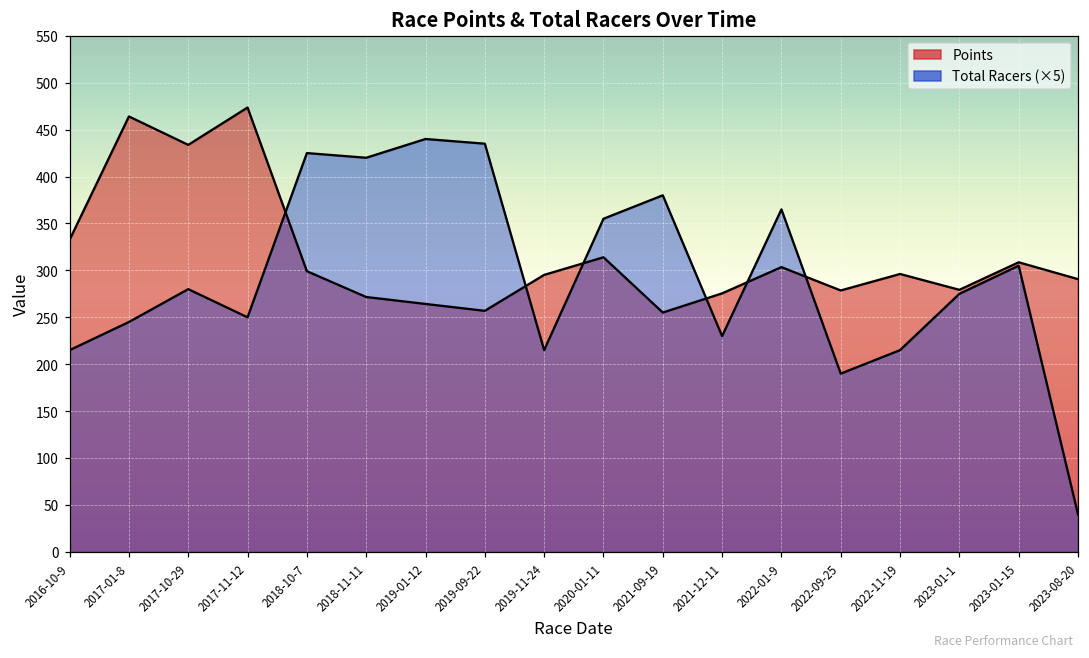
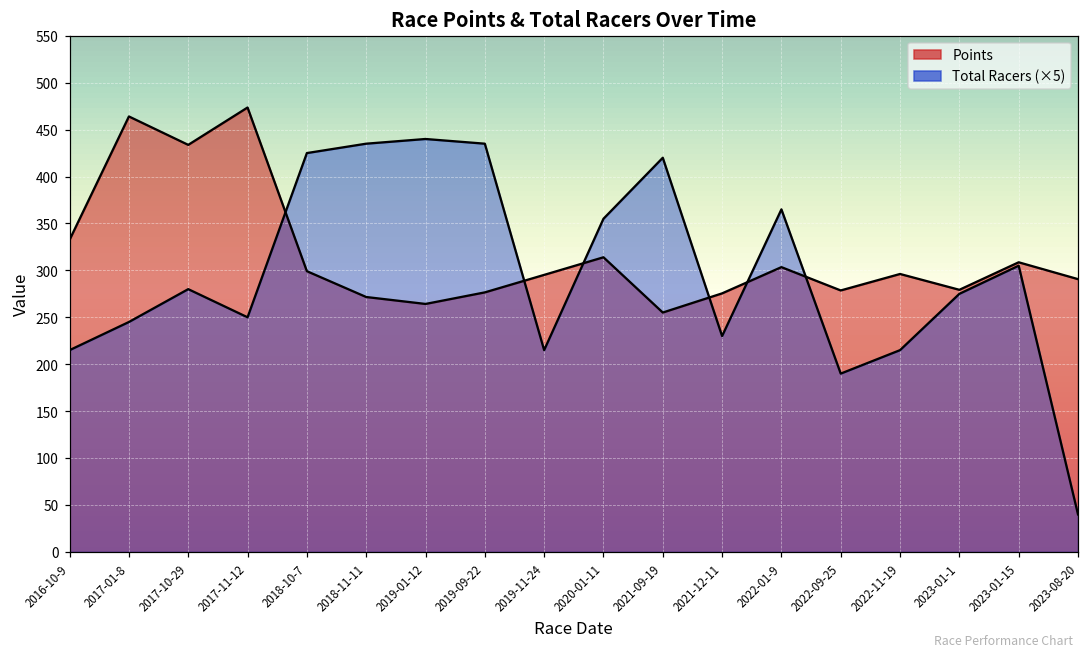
Total Racers (×5), 2018-11-11: 420 -> 440
Points, 2019-09-22: 260 -> 280
Total Racers (×5), 2021-09-19: 380 -> 420
